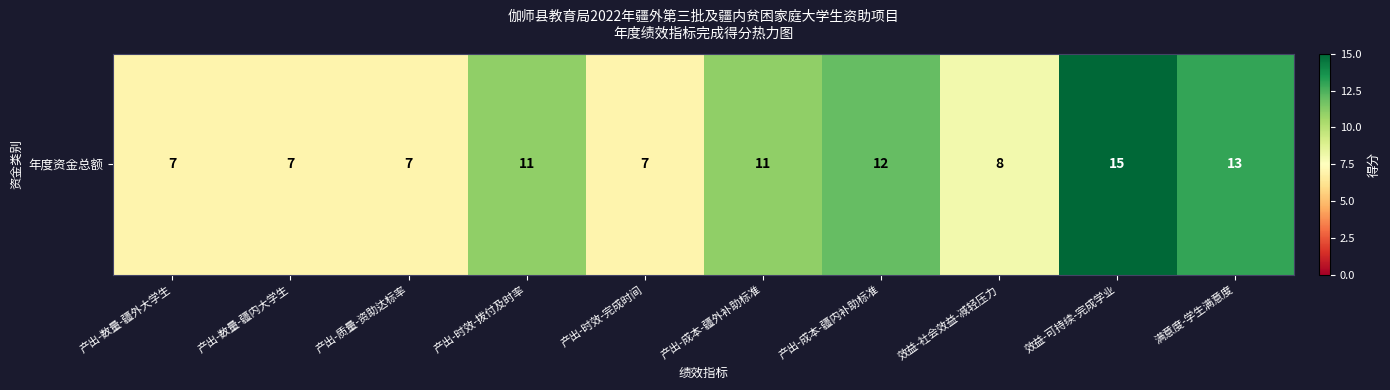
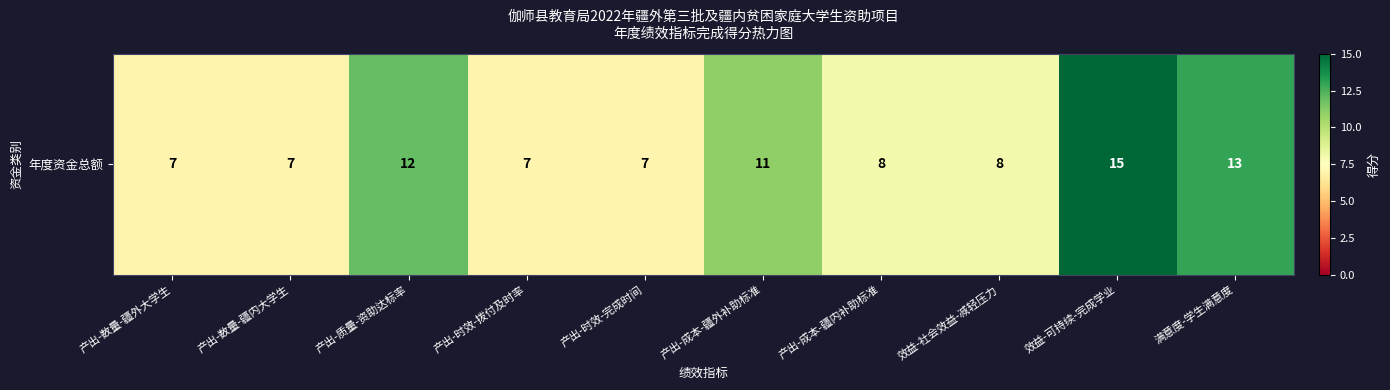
年度资金总额, 产出-质量-资助达标率: 7 -> 12
年度资金总额, 产出-时效-拨付及时率: 11 -> 7
年度资金总额, 产出-成本-疆内补助标准: 12 -> 8
